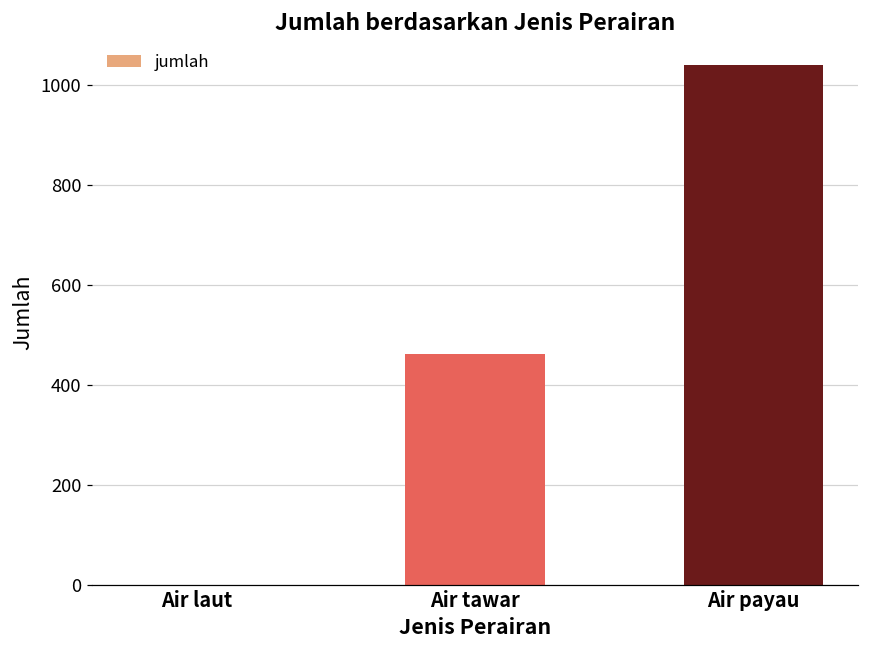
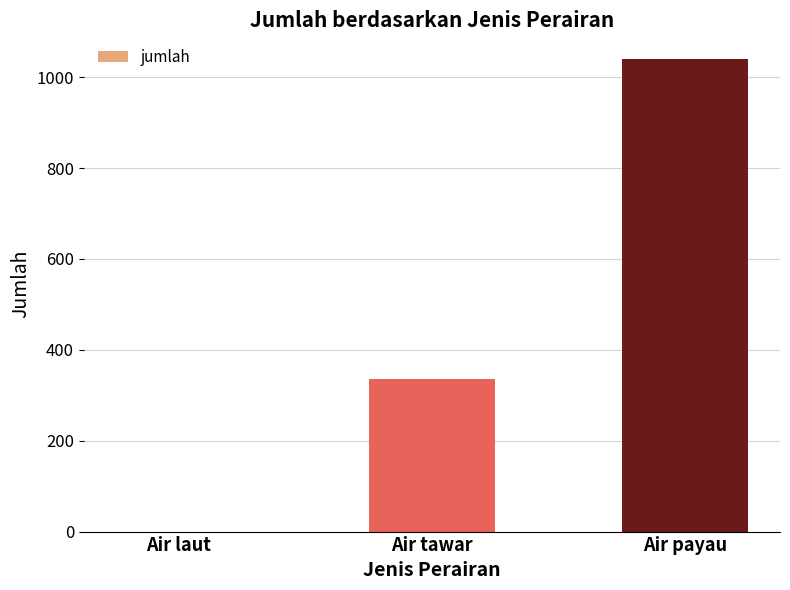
Air tawar: 460 -> 340
